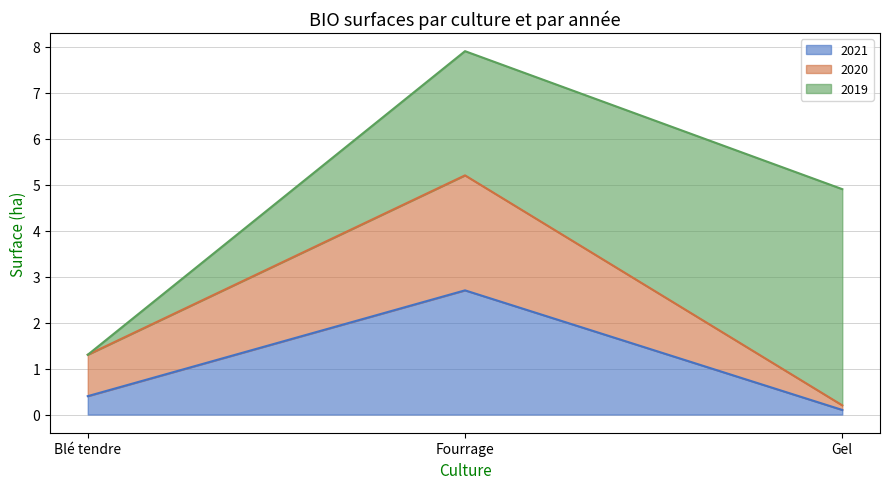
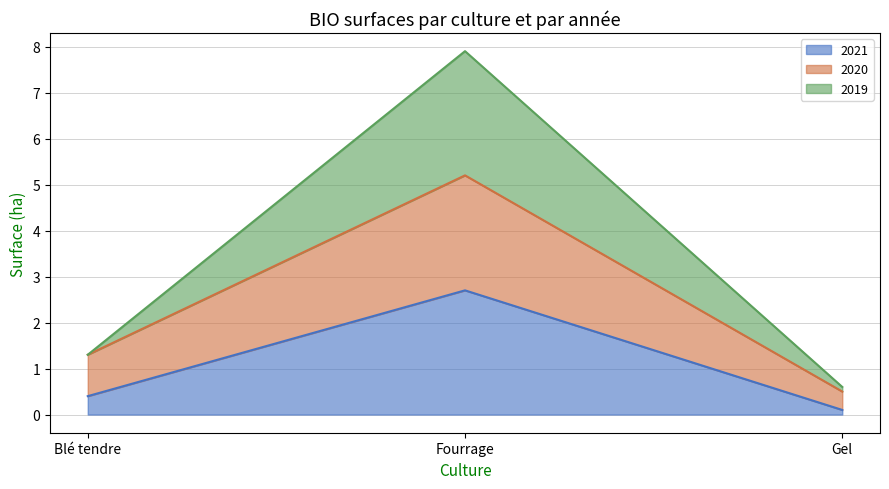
2020, Gel: 0.1 -> 0.4
2019, Gel: 4.7 -> 0.1
